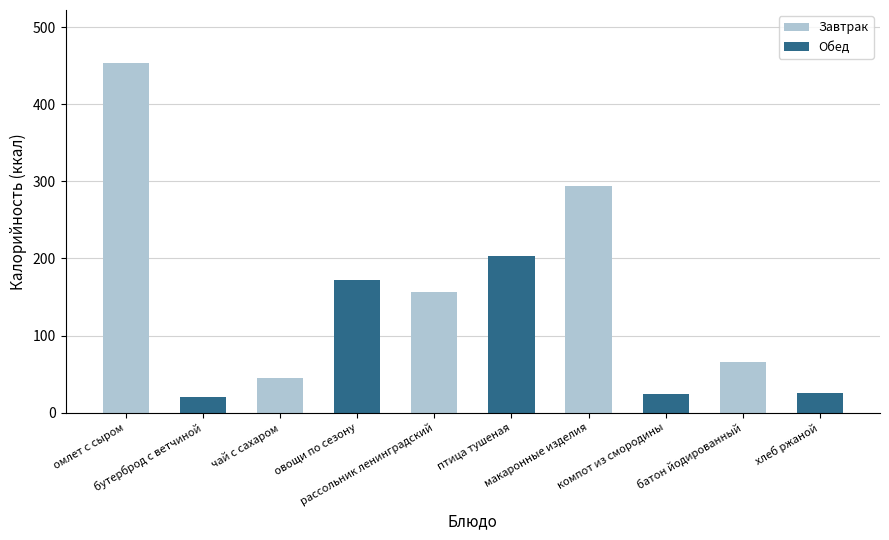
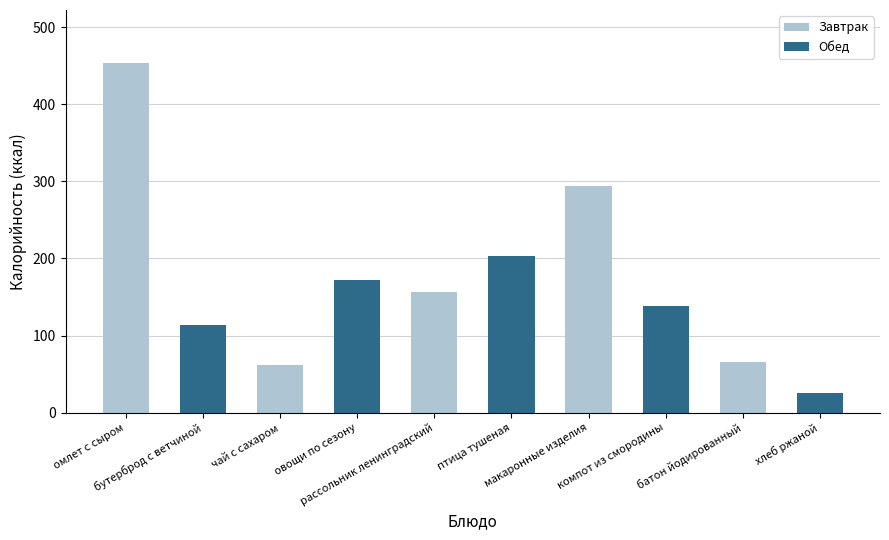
бутерброд с ветчиной: 20 -> 110
чай с сахаром: 50 -> 60
компот из смородины: 20 -> 140
